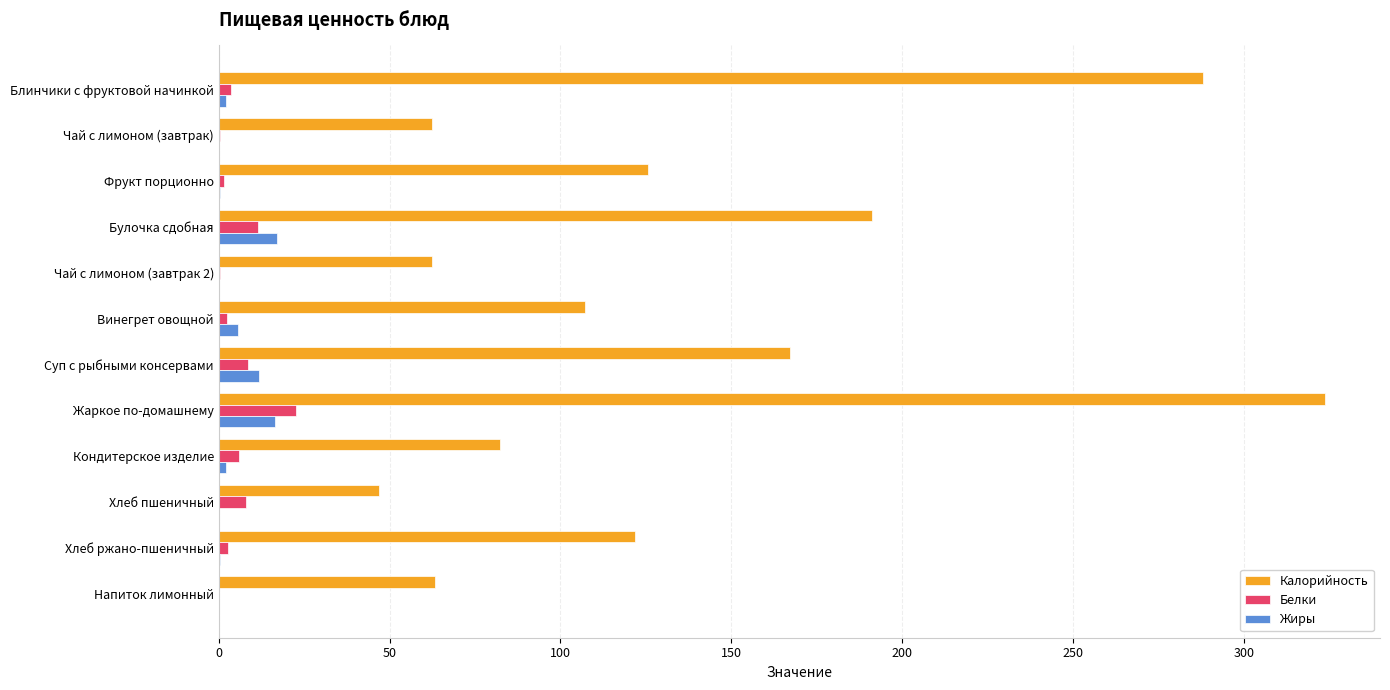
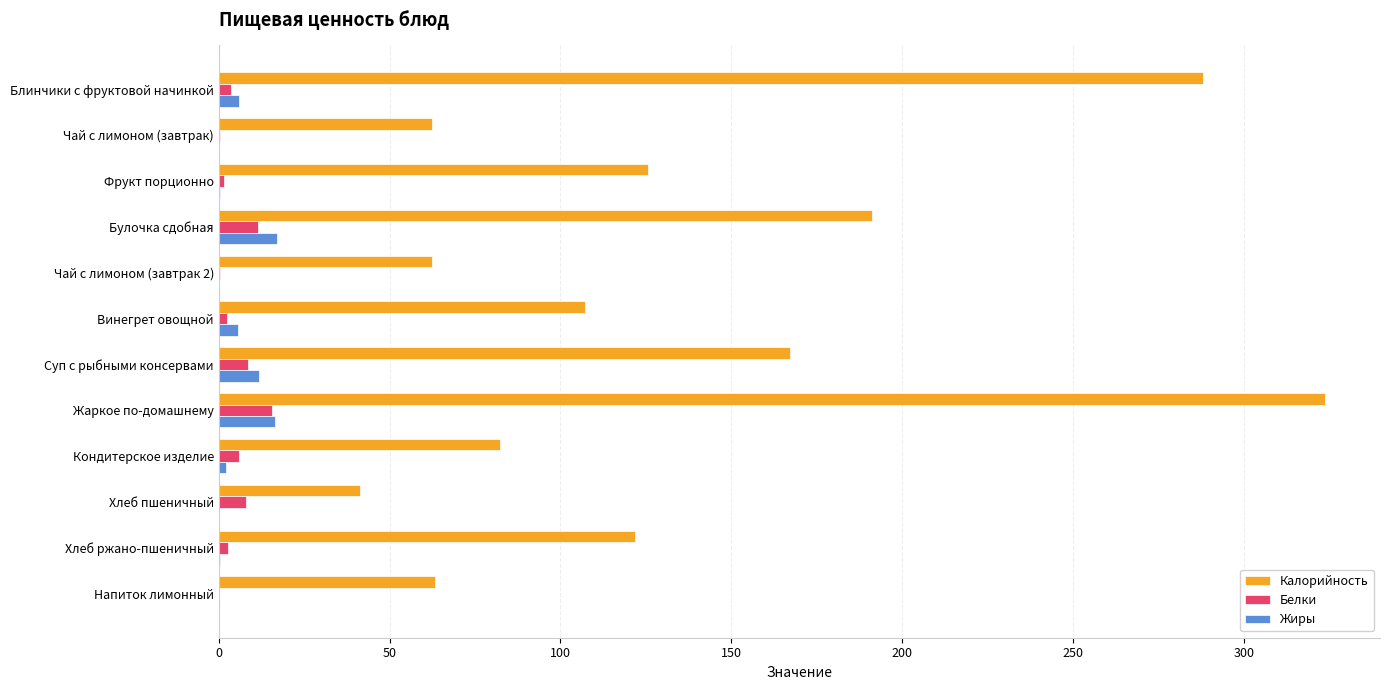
Жиры, Блинчики с фруктовой начинкой: 2 -> 6
Белки, Жаркое по-домашнему: 23 -> 16
Калорийность, Хлеб пшеничный: 47 -> 41
